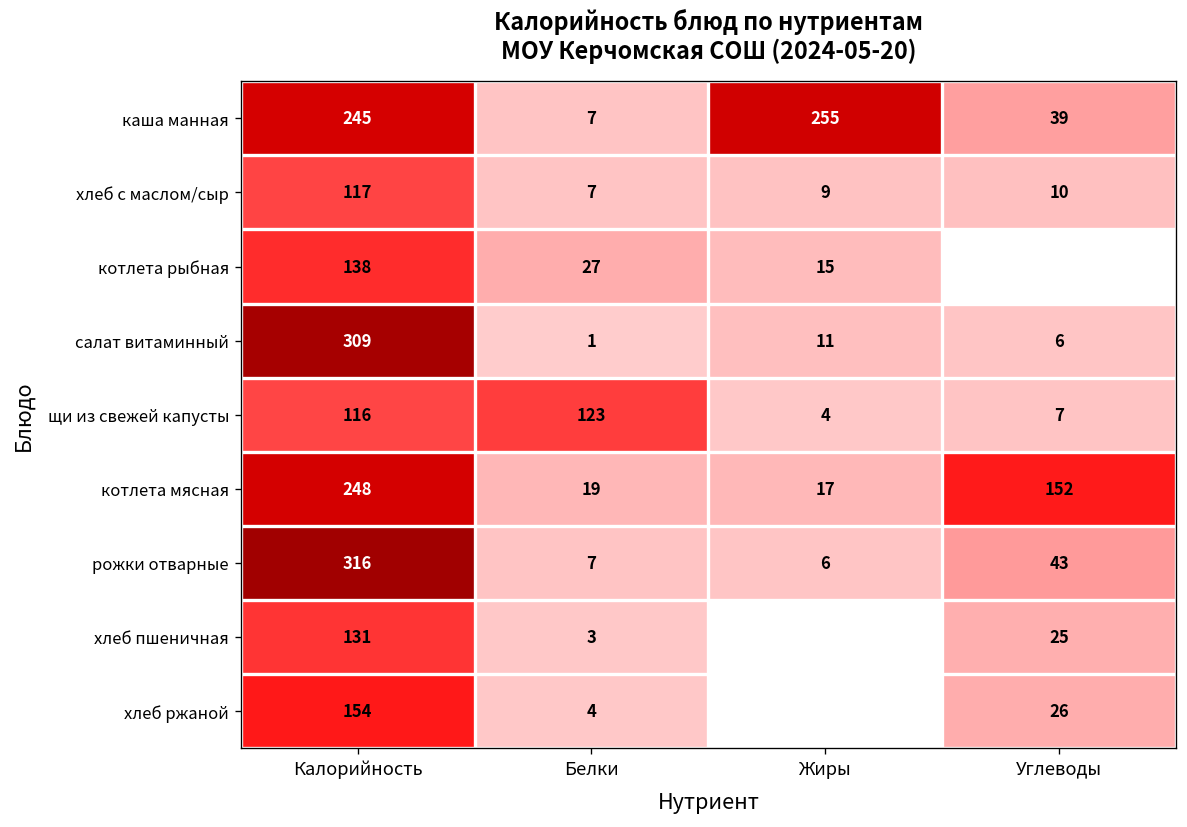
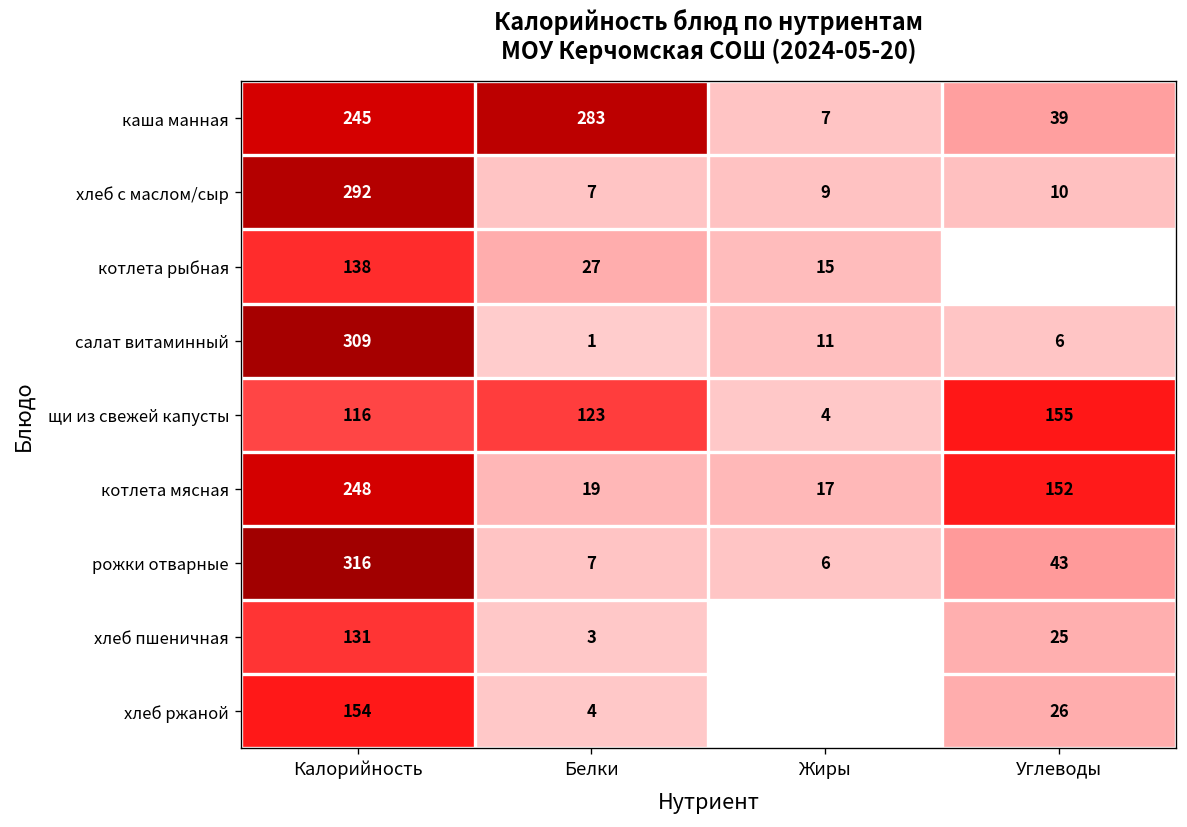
каша манная, Белки: 7 -> 283
каша манная, Жиры: 255 -> 7
хлеб с маслом/сыр, Калорийность: 117 -> 292
щи из свежей капусты, Углеводы: 7 -> 155
